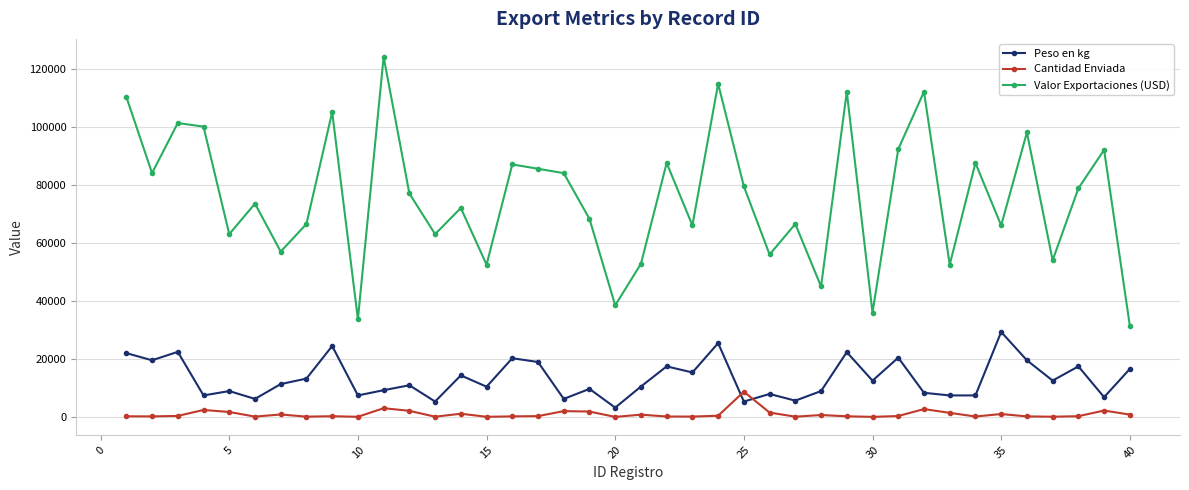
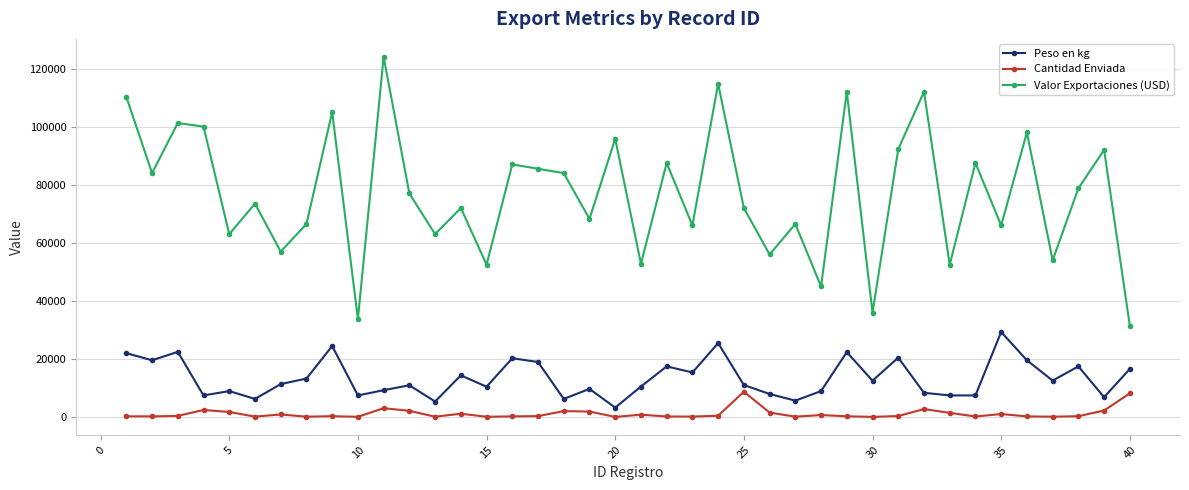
Valor Exportaciones (USD), 20: 39000 -> 96000
Peso en kg, 25: 5000 -> 11000
Valor Exportaciones (USD), 25: 79000 -> 72000
Cantidad Enviada, 40: 1000 -> 8000
